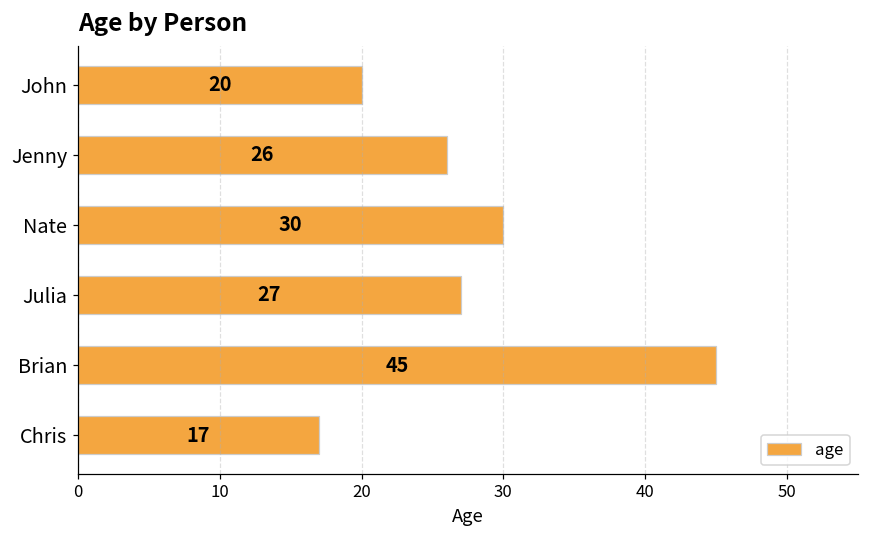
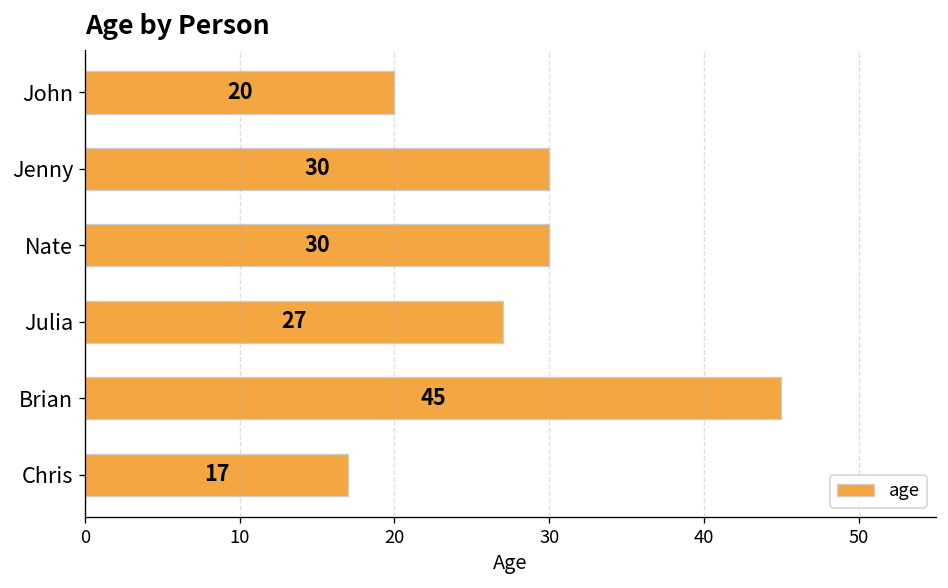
Jenny: 26 -> 30
